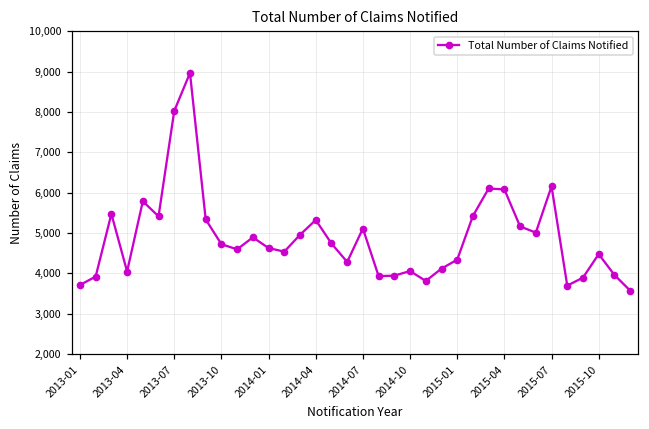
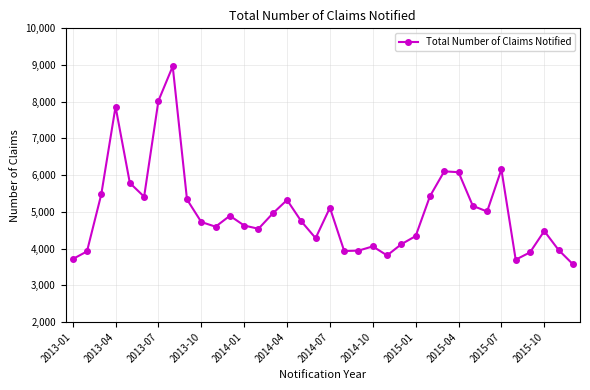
2013-04: 4,000 -> 7,900
